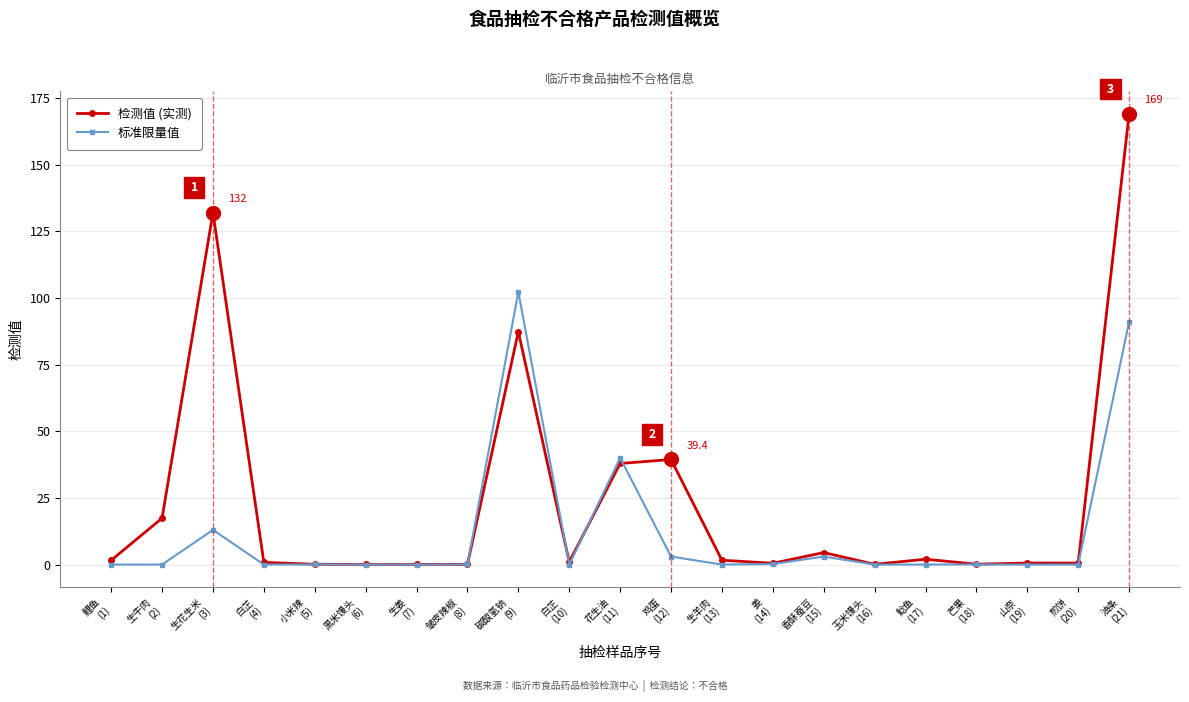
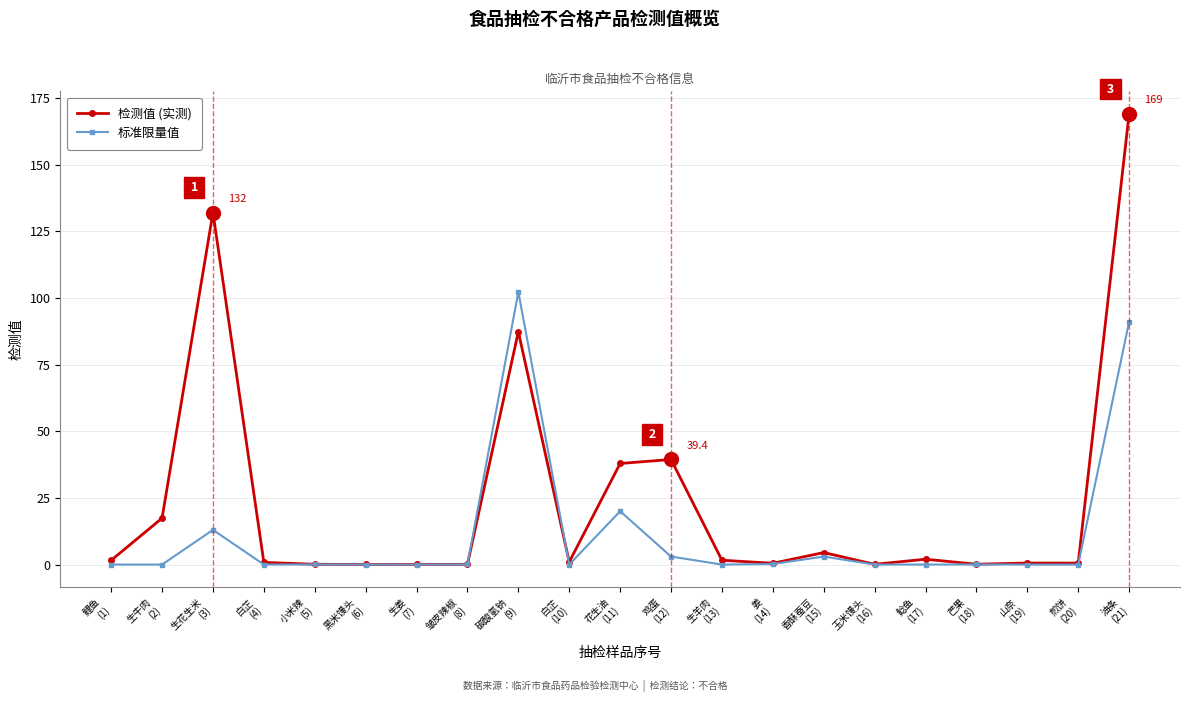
标准限量值, 花生油 (11): 40 -> 20
